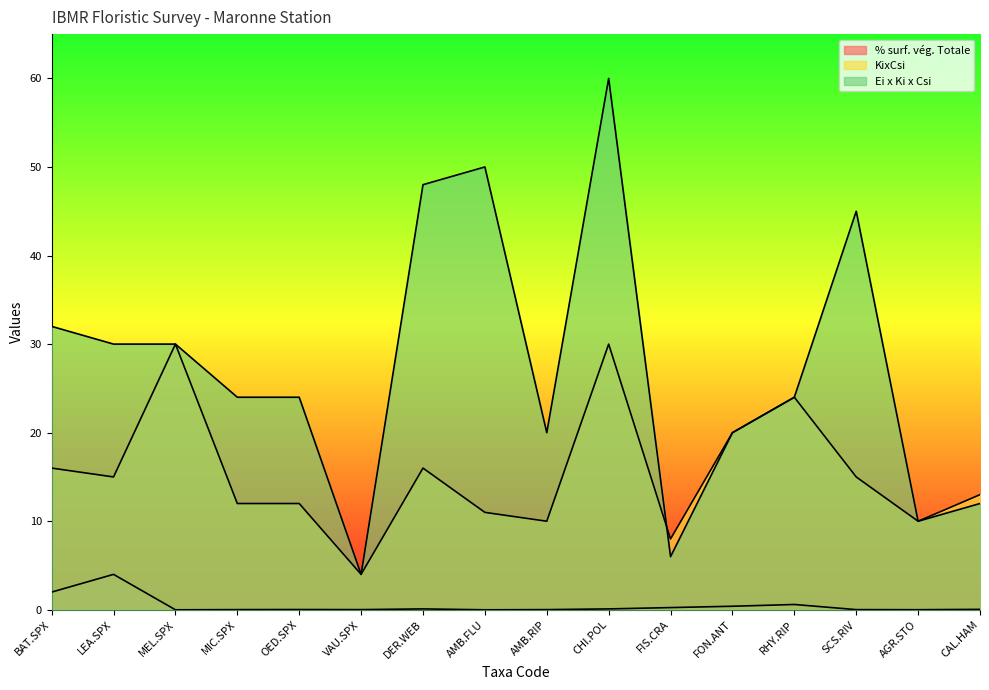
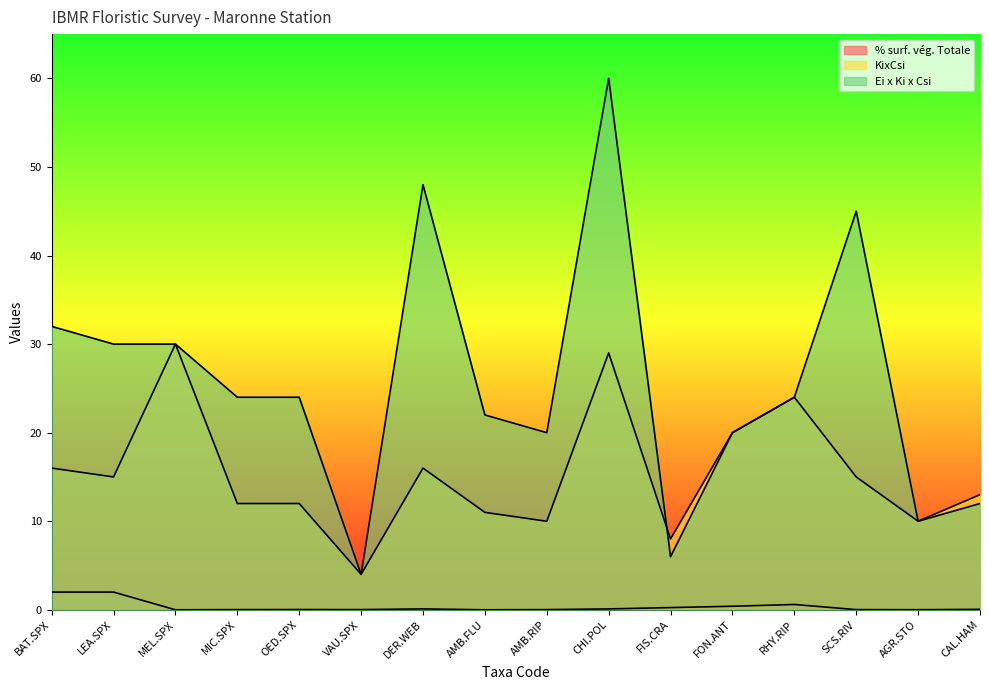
% surf. vég. Totale, LEA.SPX: 4 -> 2
Ei x Ki x Csi, AMB.FLU: 50 -> 22
KixCsi, CHI.POL: 30 -> 29
